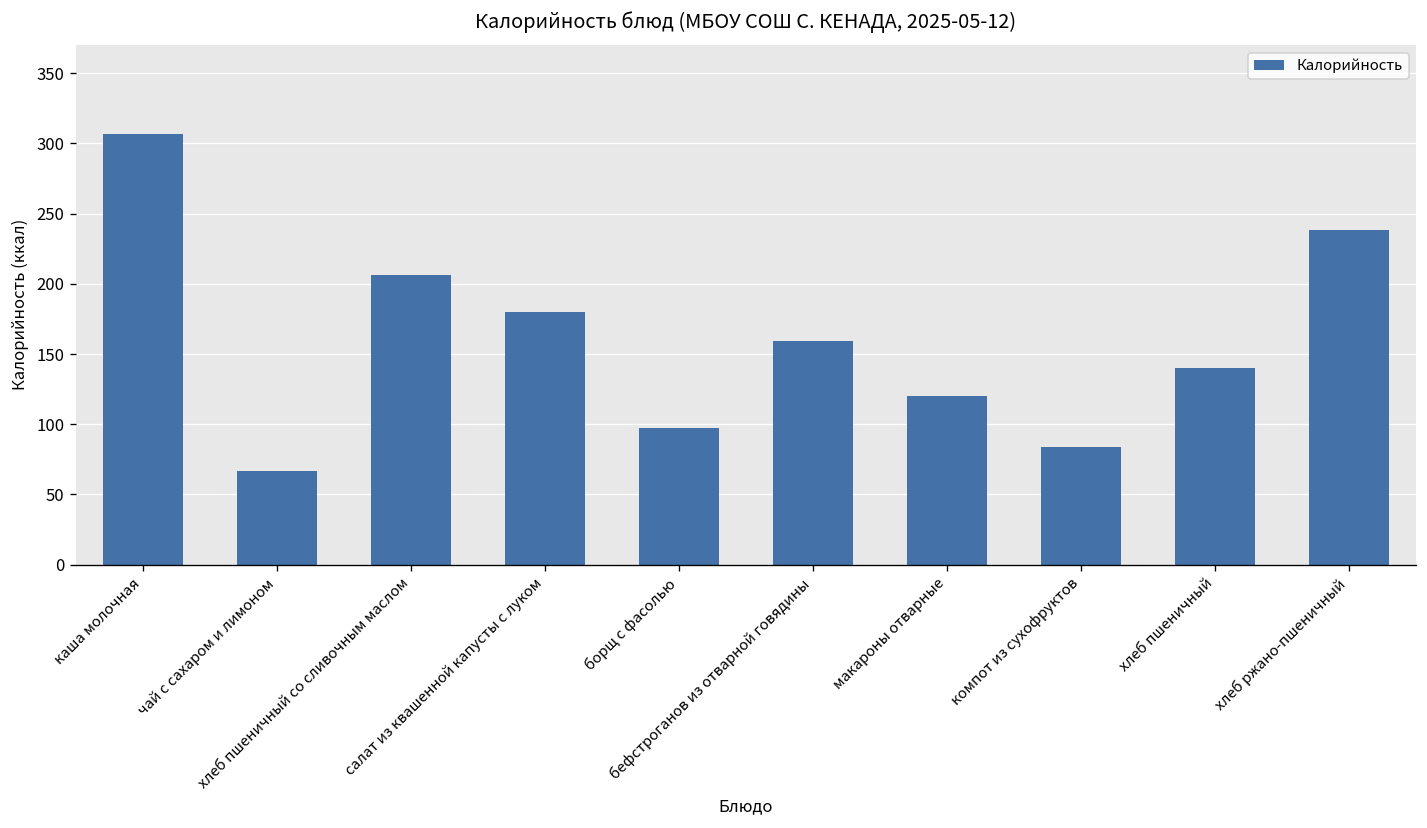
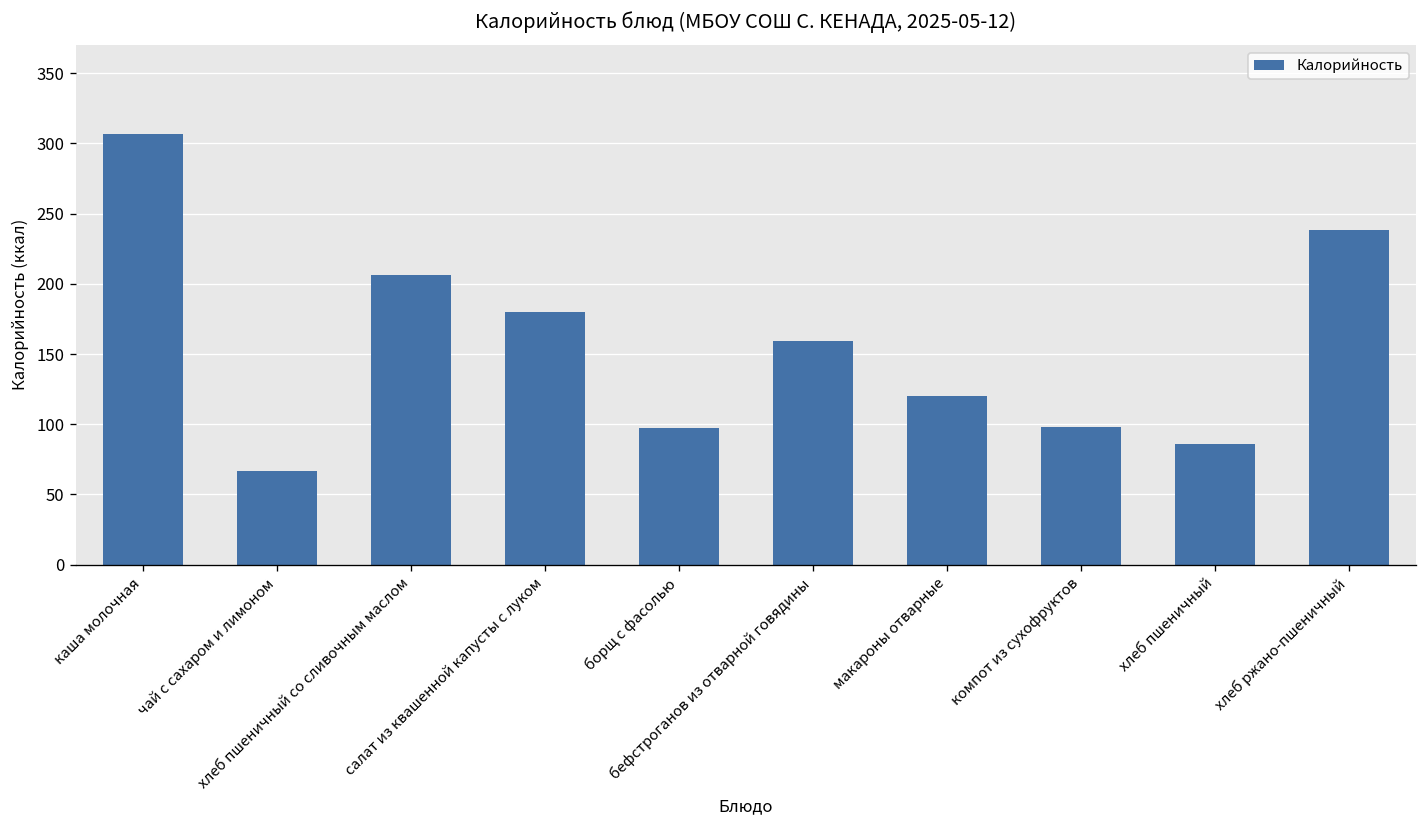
компот из сухофруктов: 84 -> 98
хлеб пшеничный: 140 -> 86
